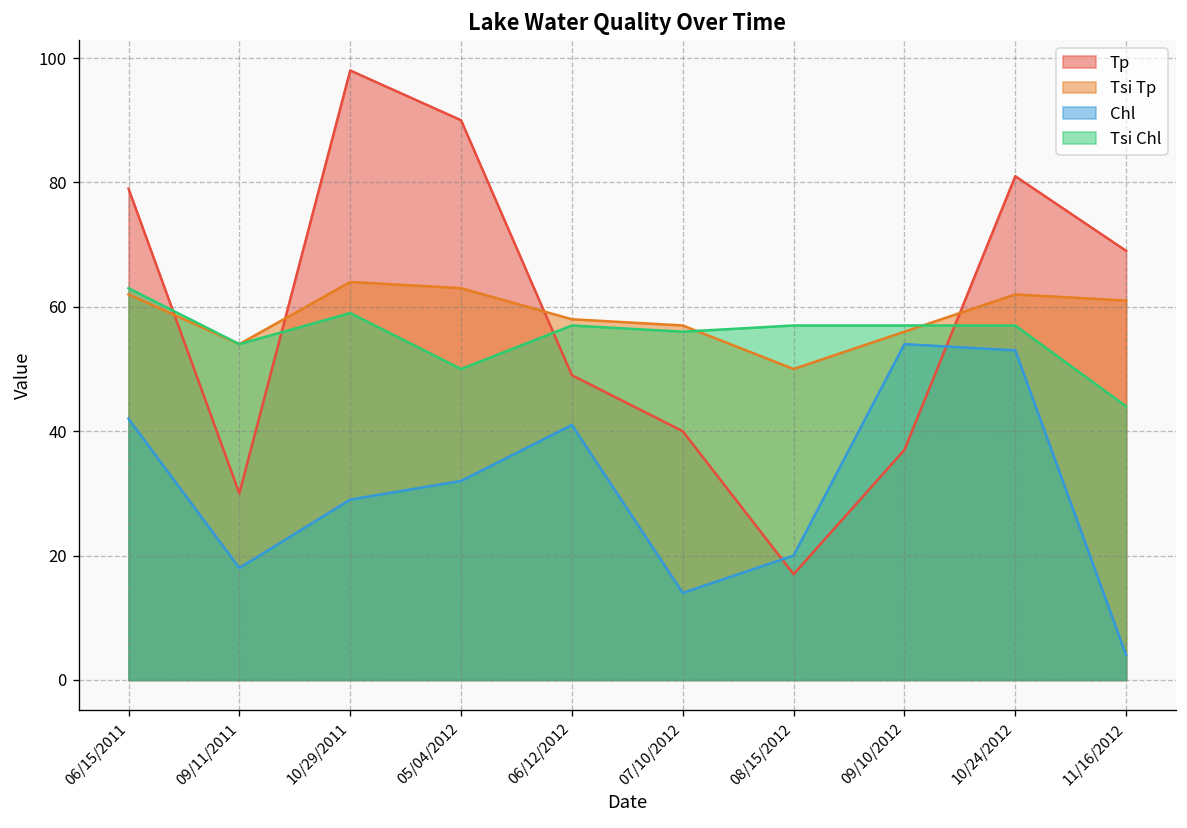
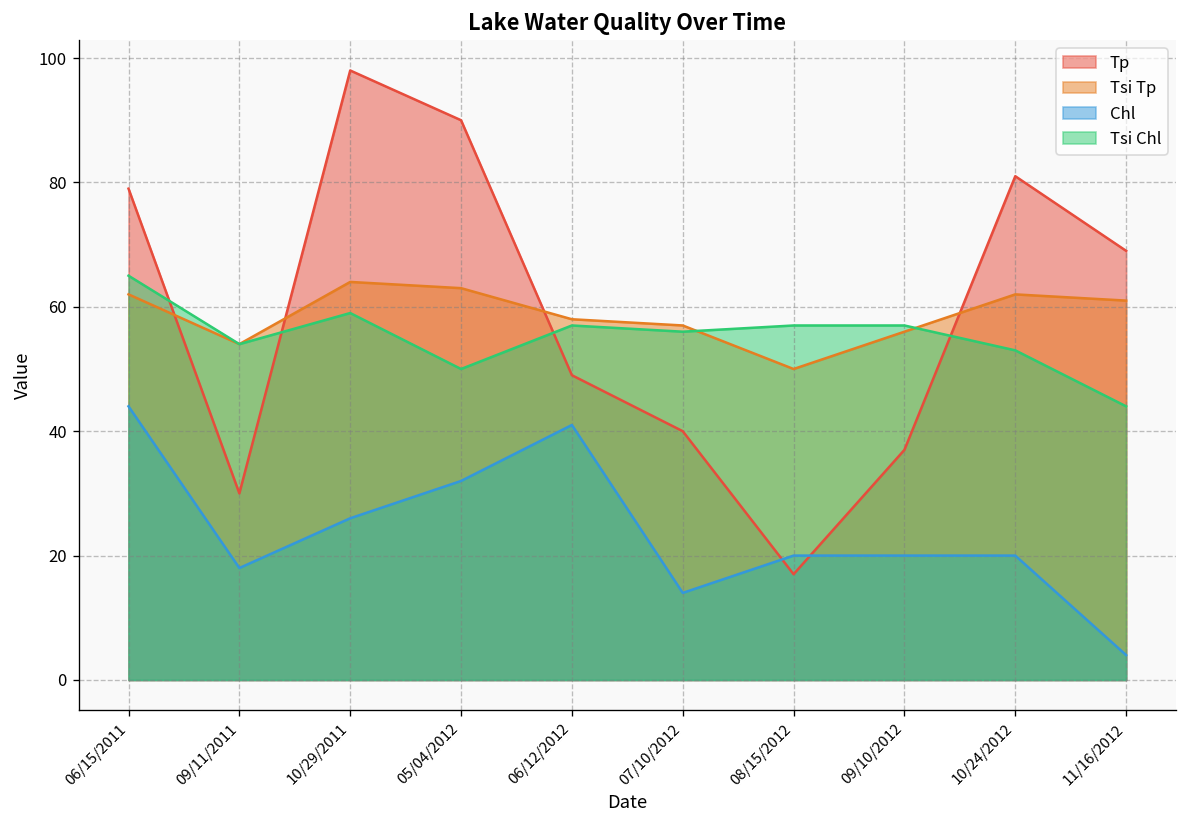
Chl, 06/15/2011: 42 -> 44
Tsi Chl, 06/15/2011: 63 -> 65
Chl, 10/29/2011: 29 -> 26
Chl, 09/10/2012: 54 -> 20
Chl, 10/24/2012: 53 -> 20
Tsi Chl, 10/24/2012: 57 -> 53
